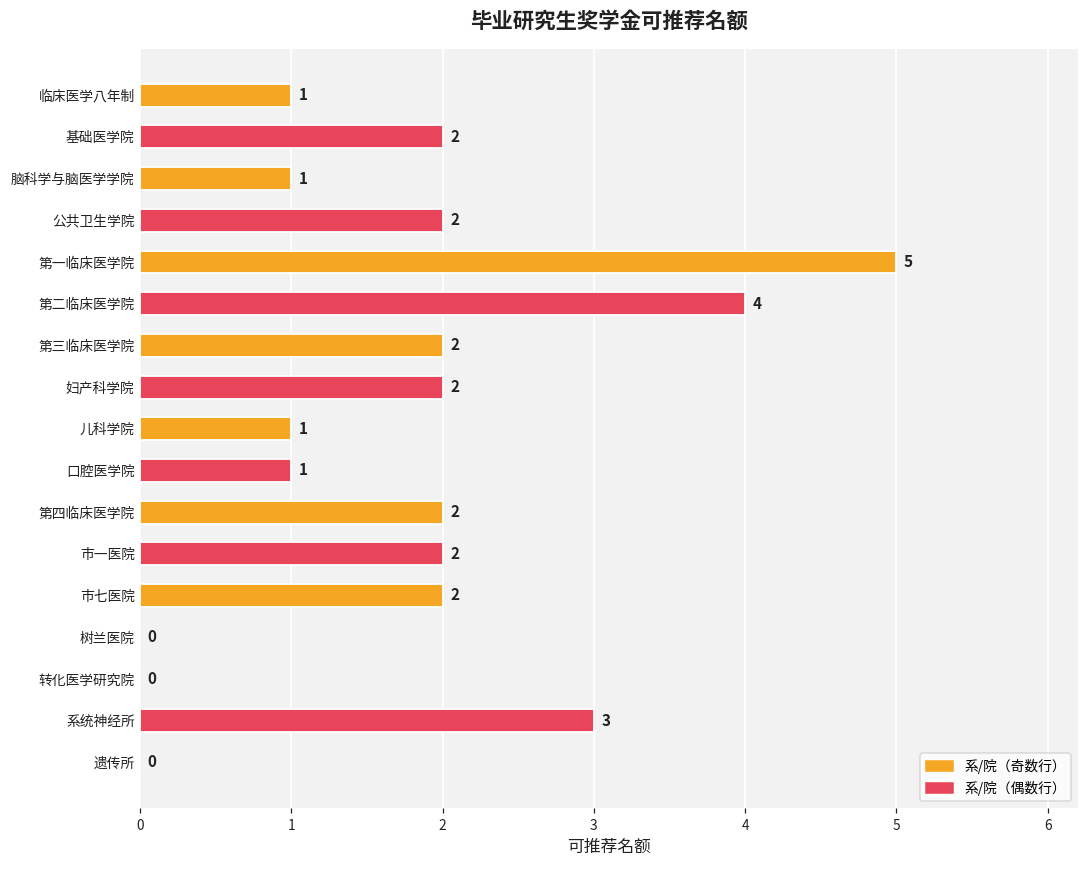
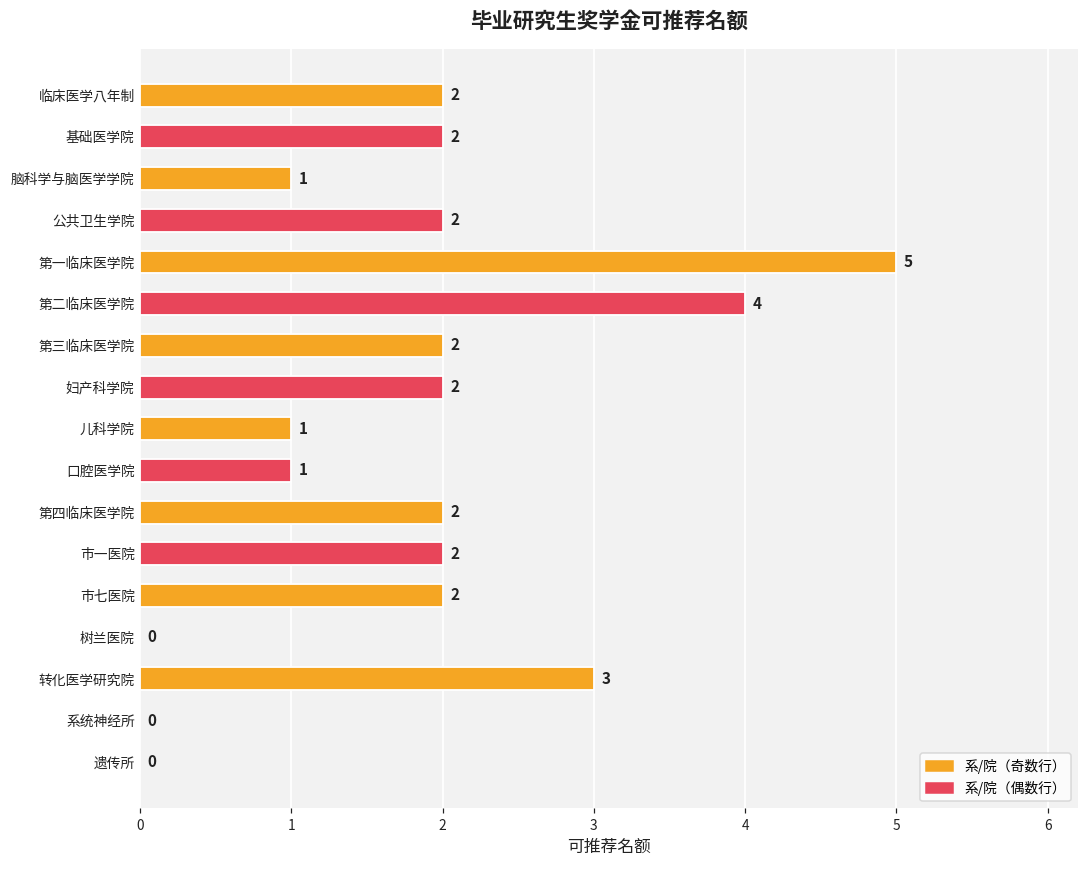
临床医学八年制: 1 -> 2
转化医学研究院: 0 -> 3
系统神经所: 3 -> 0
